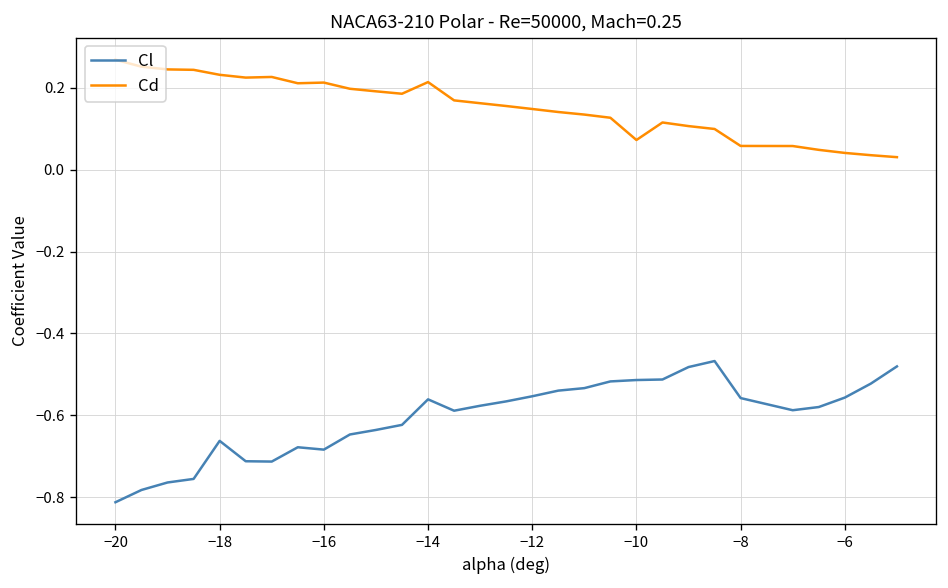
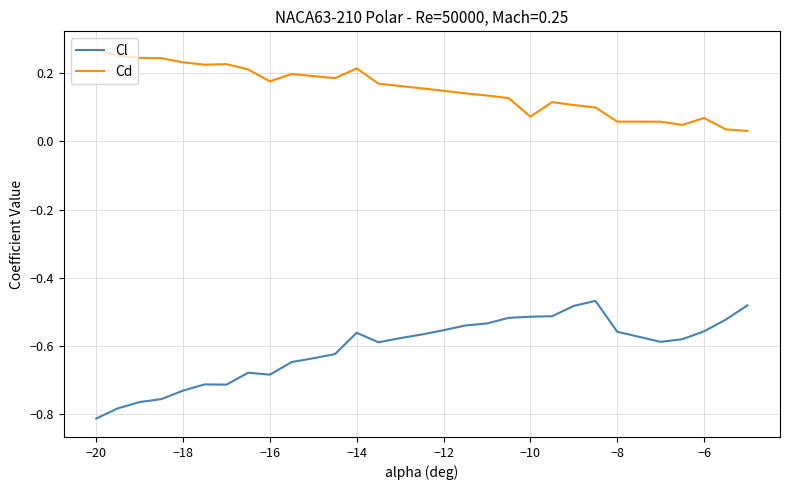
Cl, −18: -0.66 -> -0.73
Cd, −16: 0.21 -> 0.18
Cd, −6: 0.04 -> 0.07
